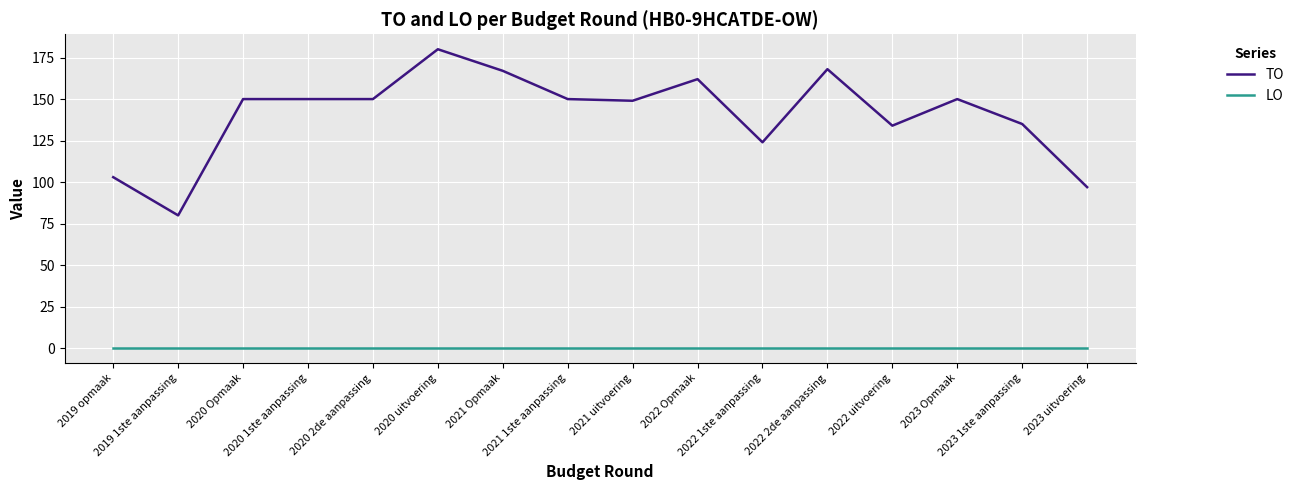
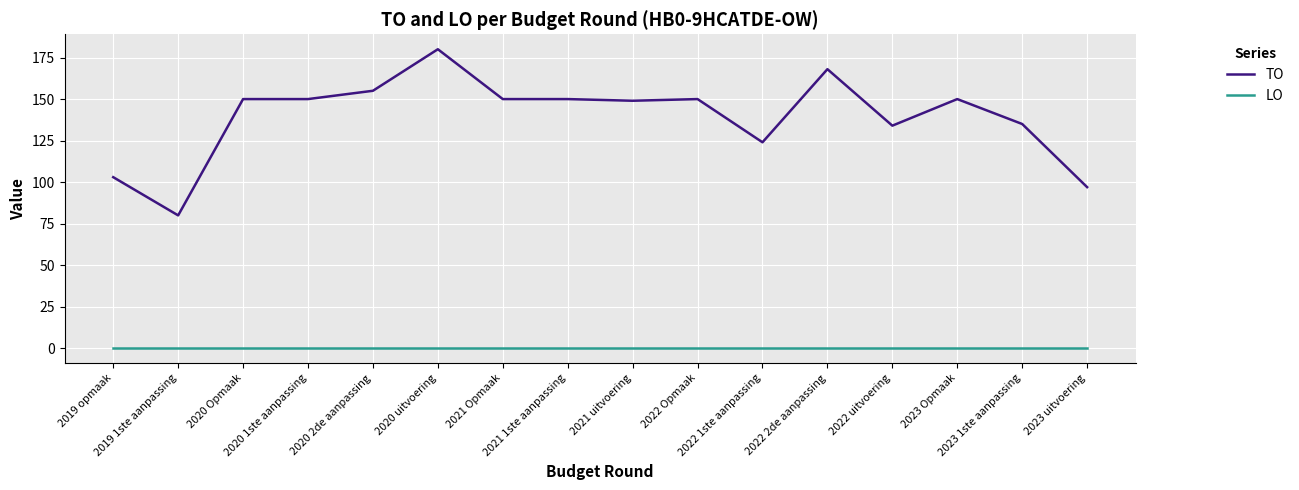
TO, 2020 2de aanpassing: 150 -> 155
TO, 2021 Opmaak: 167 -> 150
TO, 2022 Opmaak: 162 -> 150
